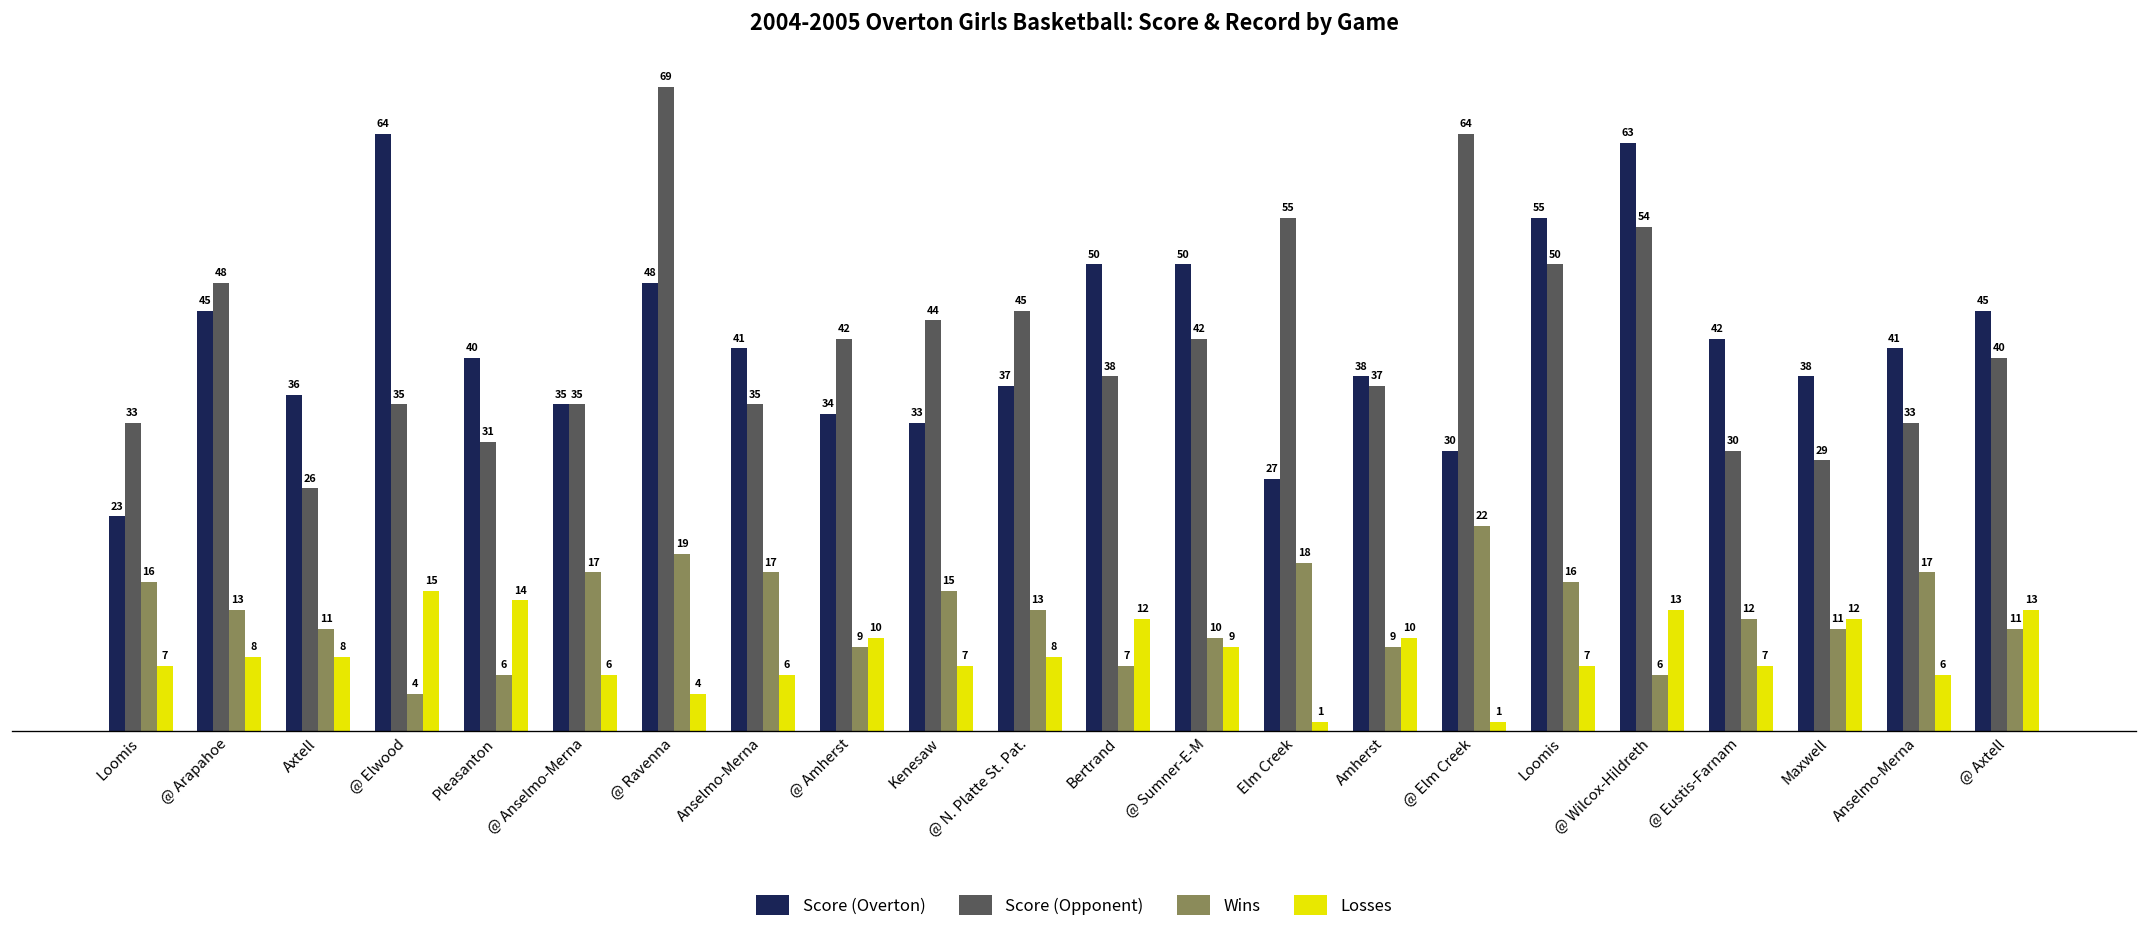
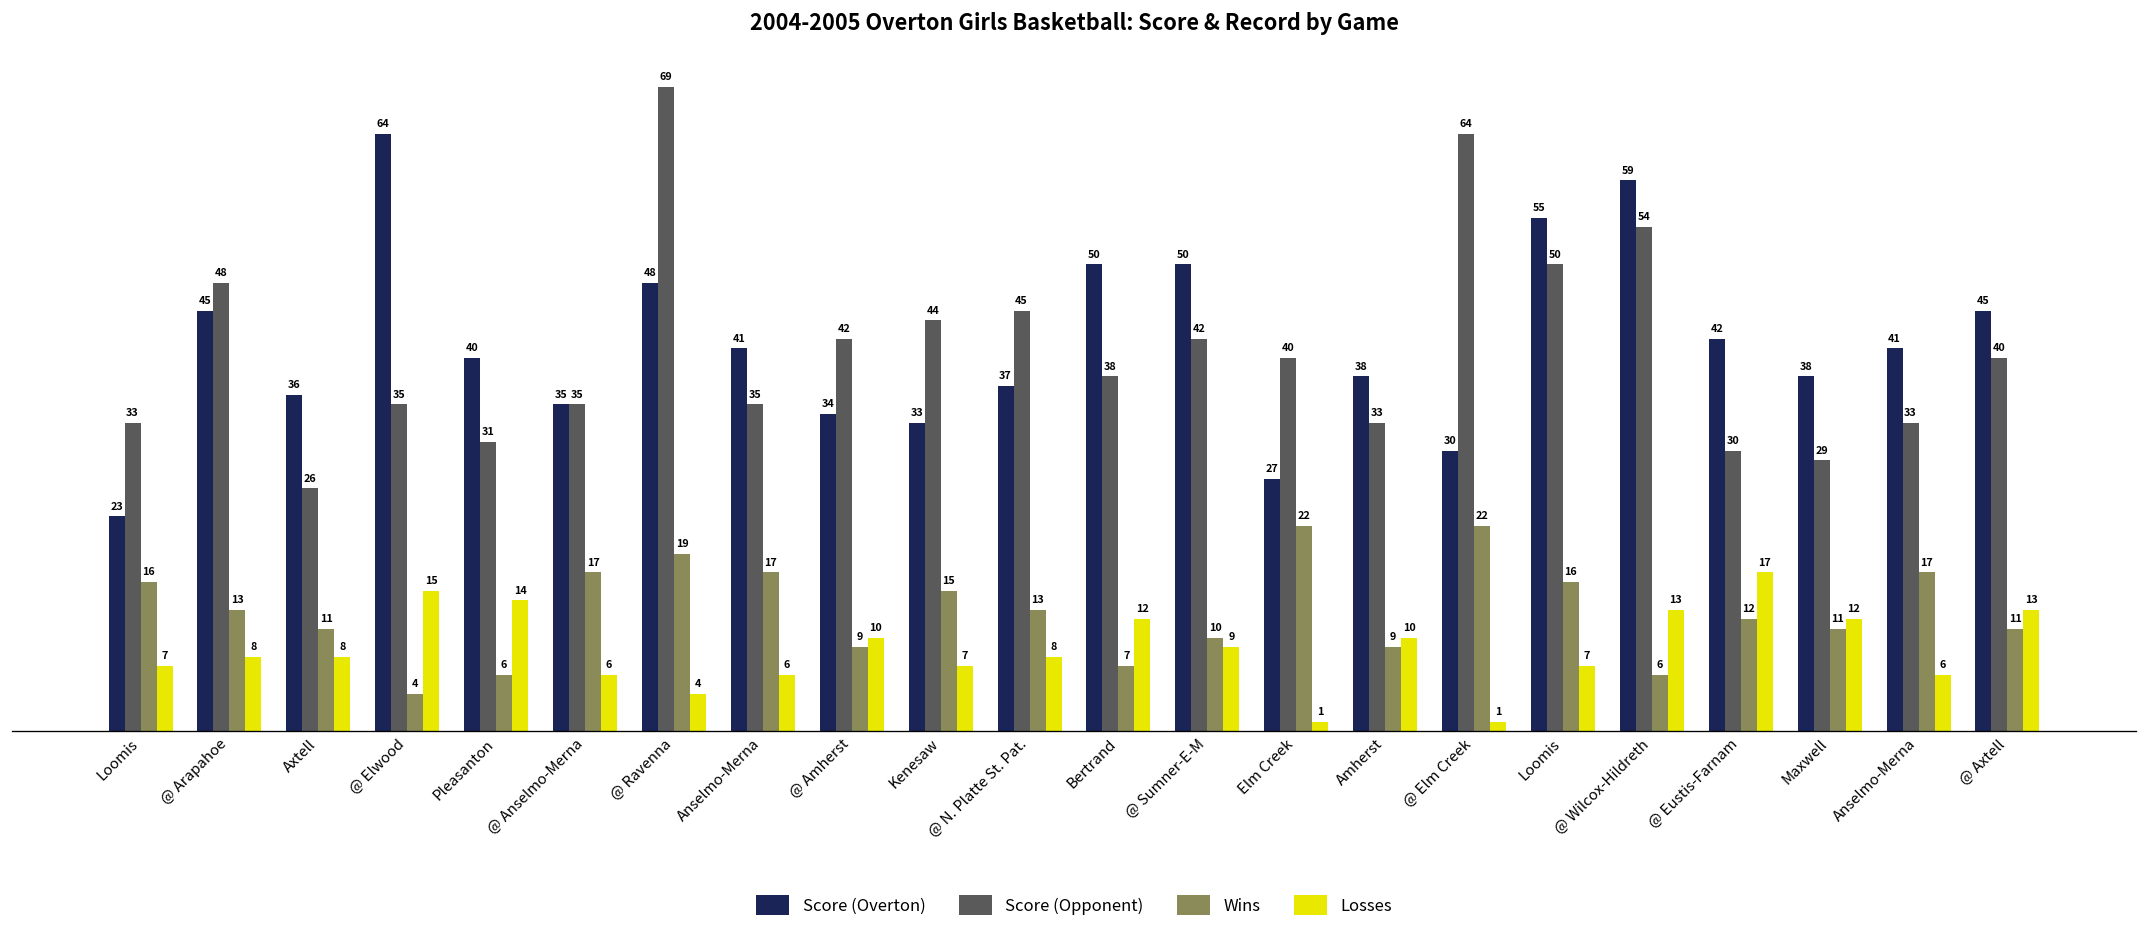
Score (Opponent), Elm Creek: 55 -> 40
Wins, Elm Creek: 18 -> 22
Score (Opponent), Amherst: 37 -> 33
Score (Overton), @ Wilcox-Hildreth: 63 -> 59
Losses, @ Eustis-Farnam: 7 -> 17
